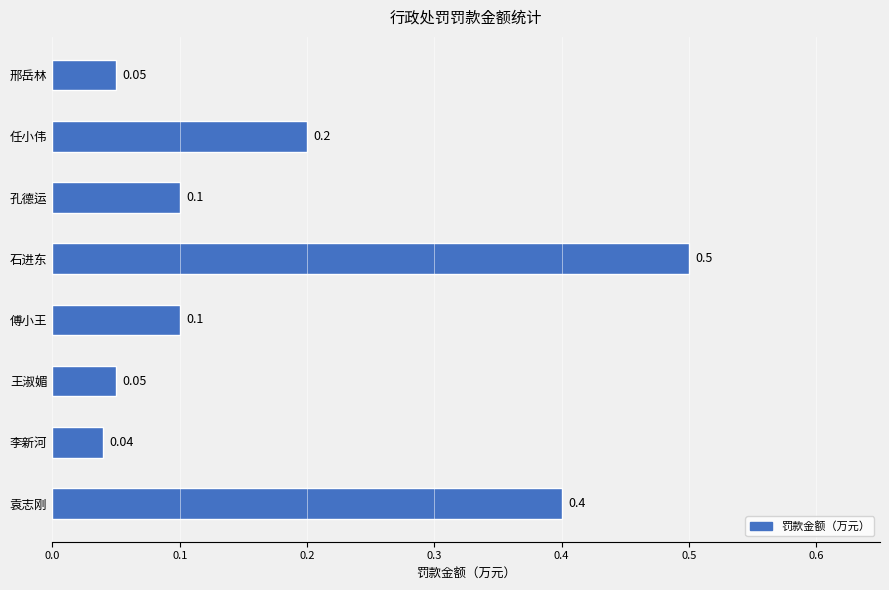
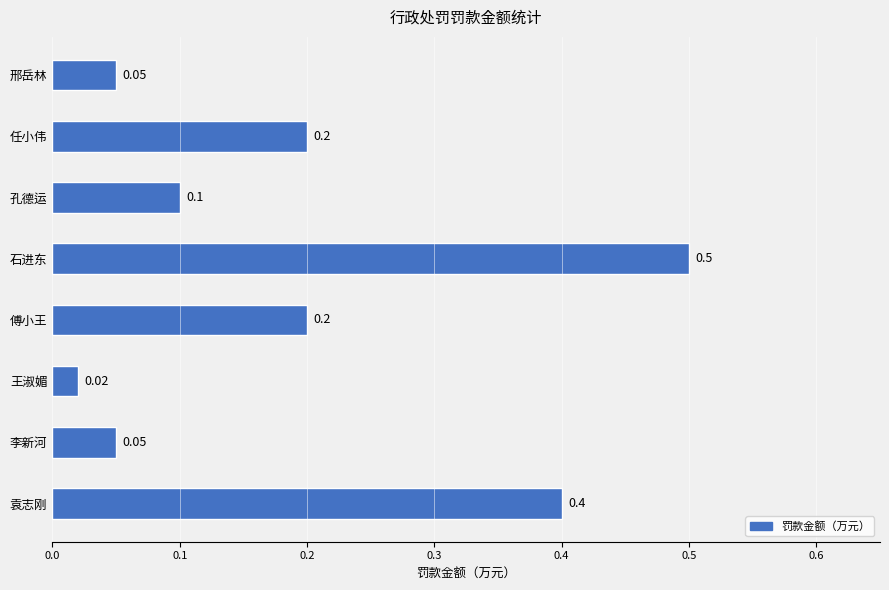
傅小王: 0.1 -> 0.2
王淑媚: 0.05 -> 0.02
李新河: 0.04 -> 0.05
